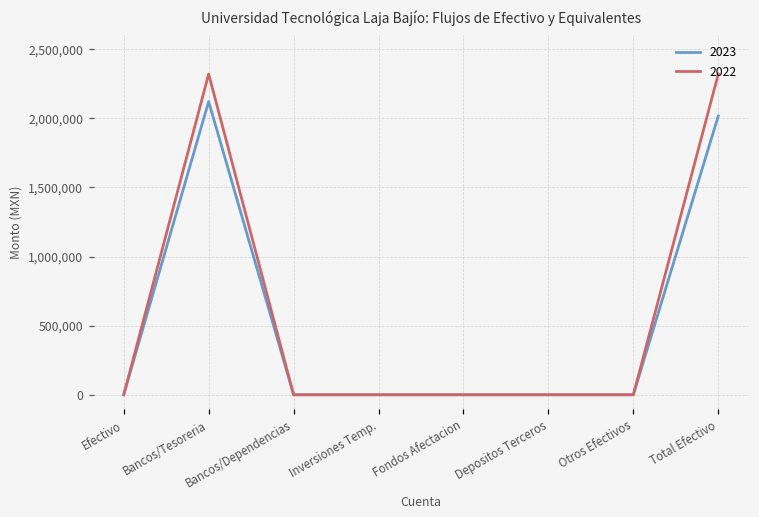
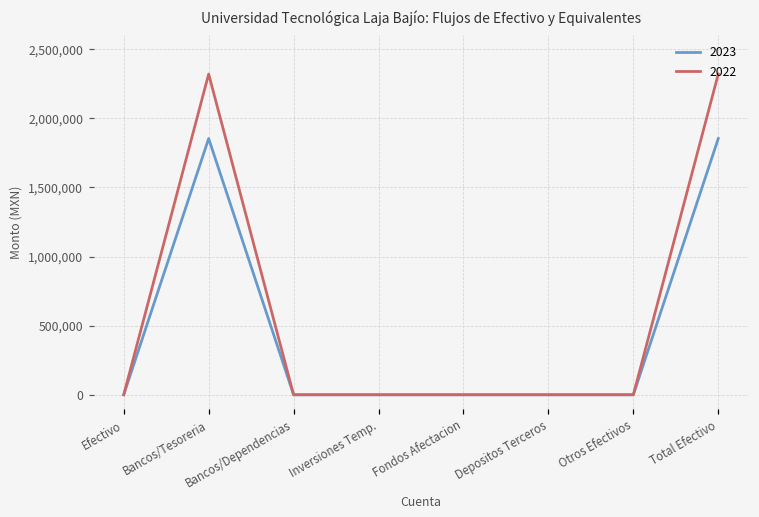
2023, Bancos/Tesoreria: 2,120,000 -> 1,850,000
2023, Total Efectivo: 2,020,000 -> 1,850,000
